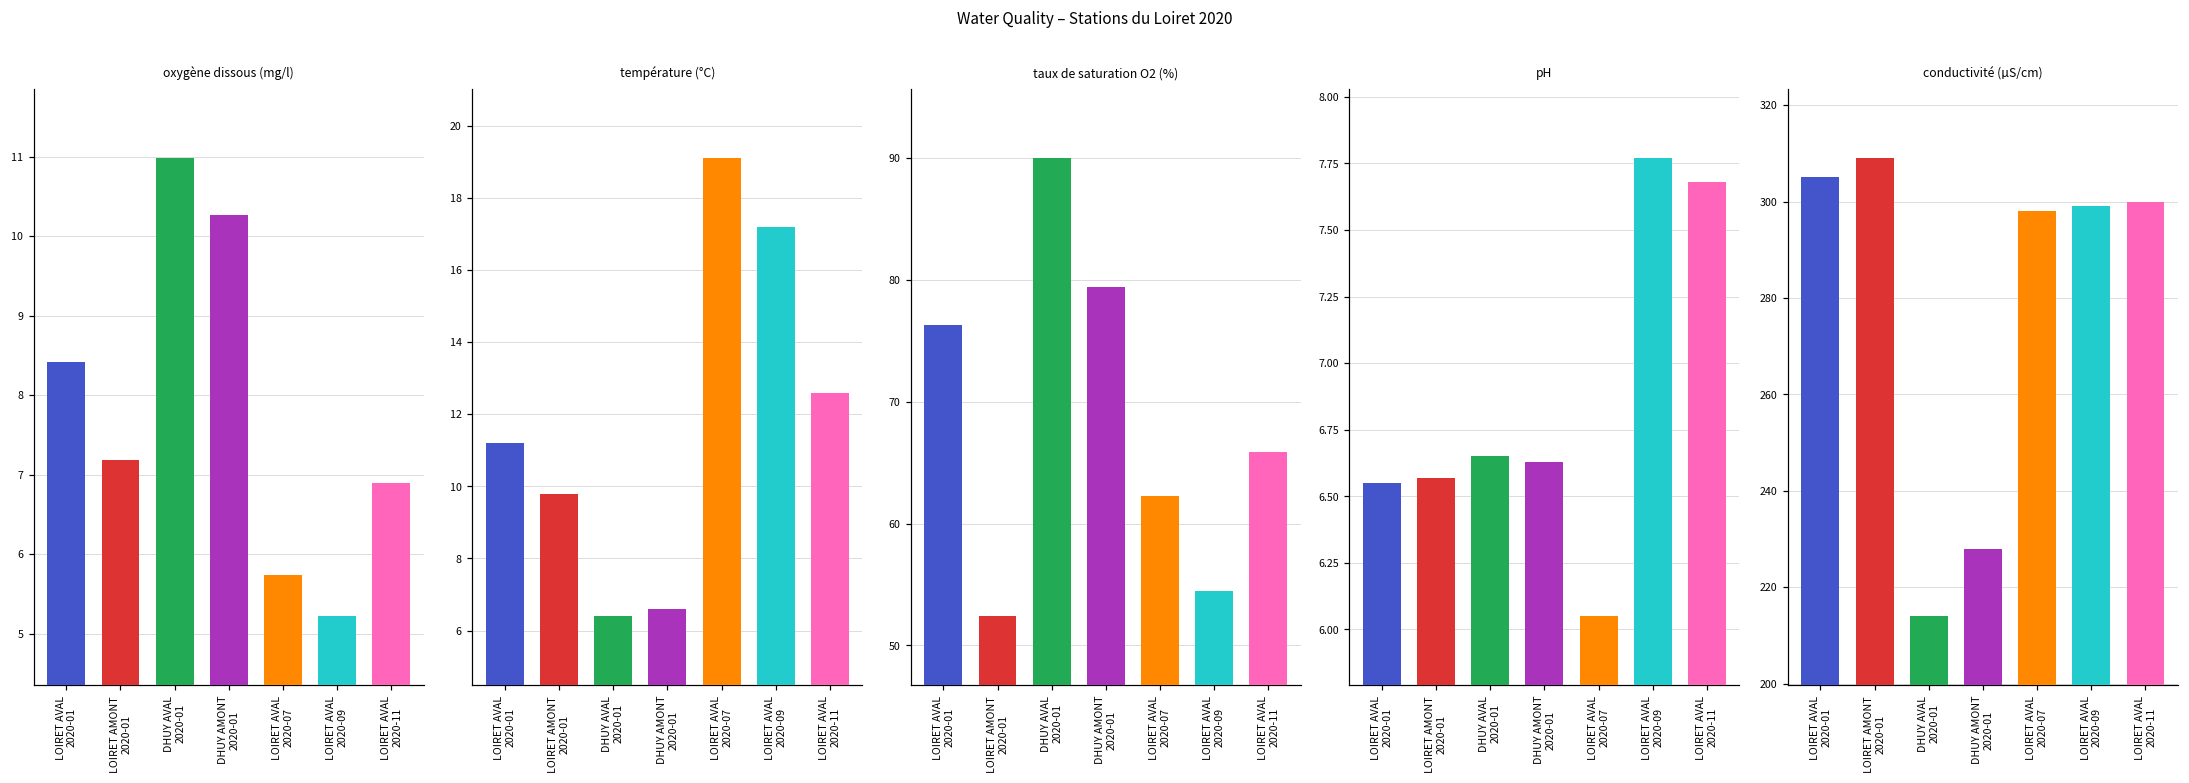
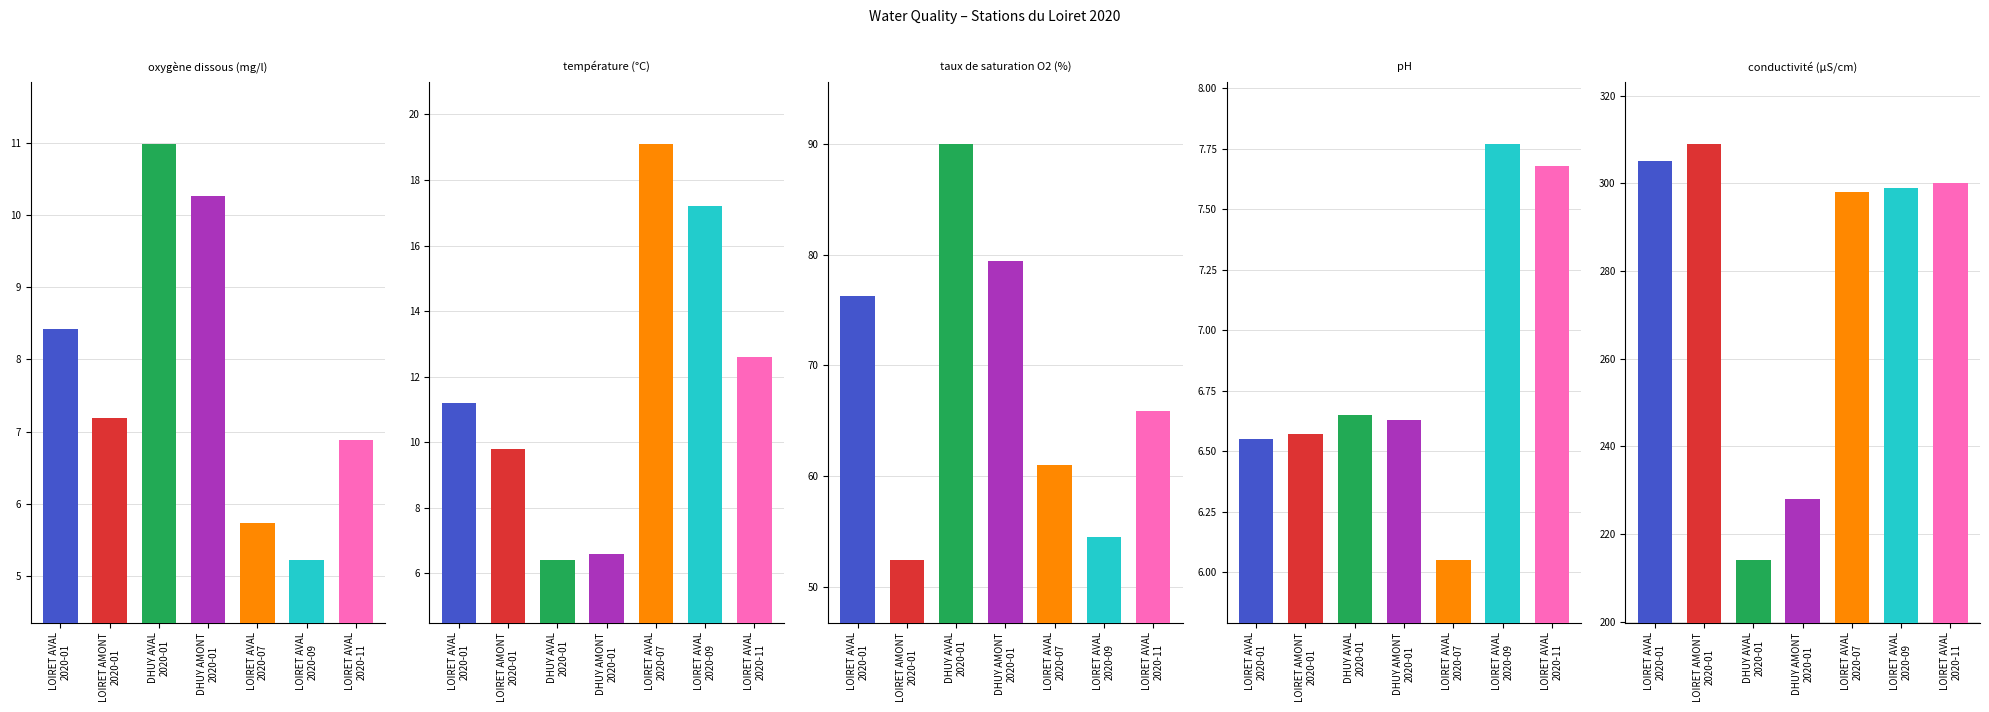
taux de saturation O2 (%), LOIRET AVAL 2020-07: 62.3 -> 61.0
